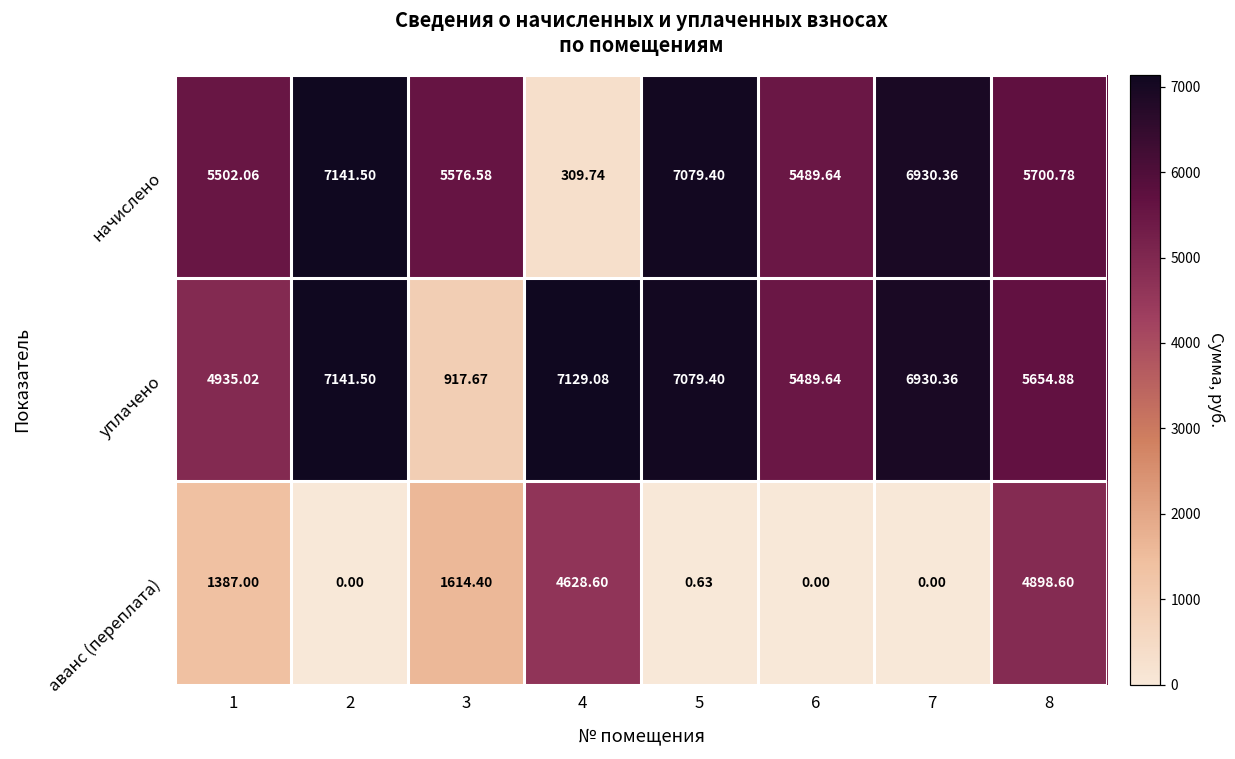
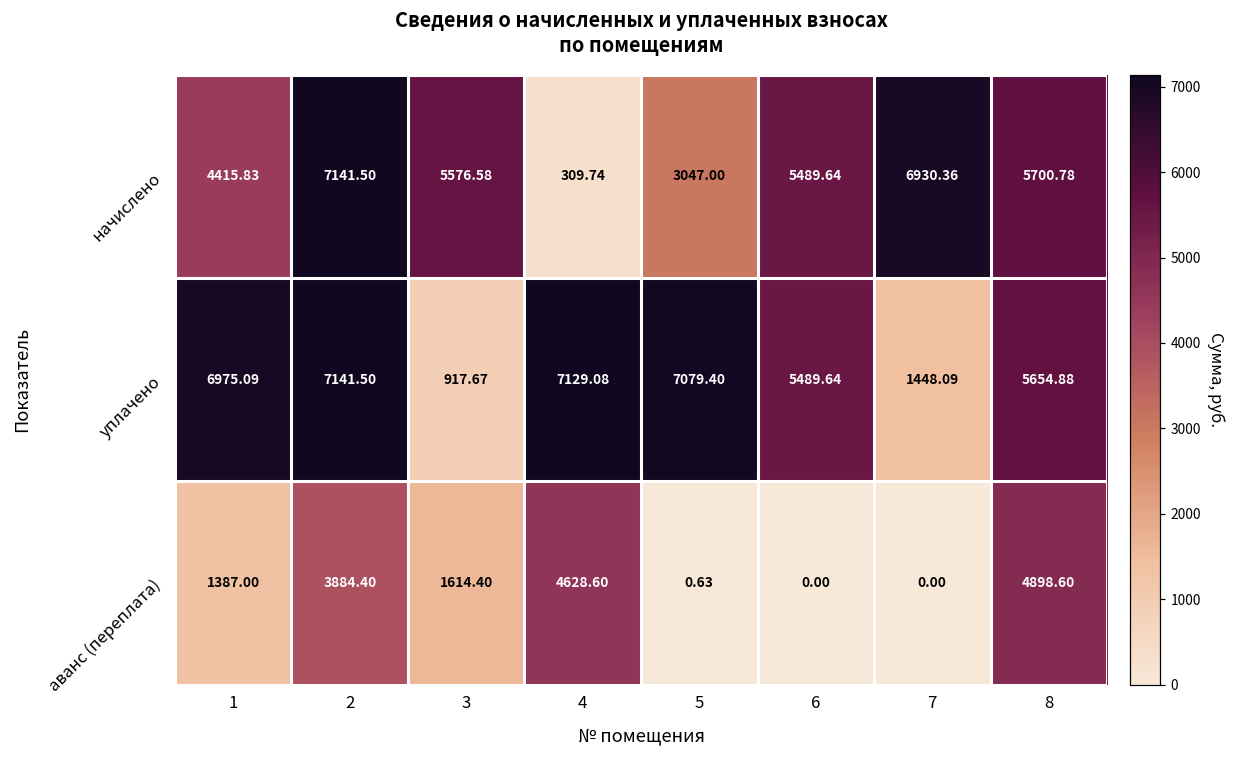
начислено, 1: 5502.06 -> 4415.83
начислено, 5: 7079.40 -> 3047.00
уплачено, 1: 4935.02 -> 6975.09
уплачено, 7: 6930.36 -> 1448.09
аванс (переплата), 2: 0.00 -> 3884.40
